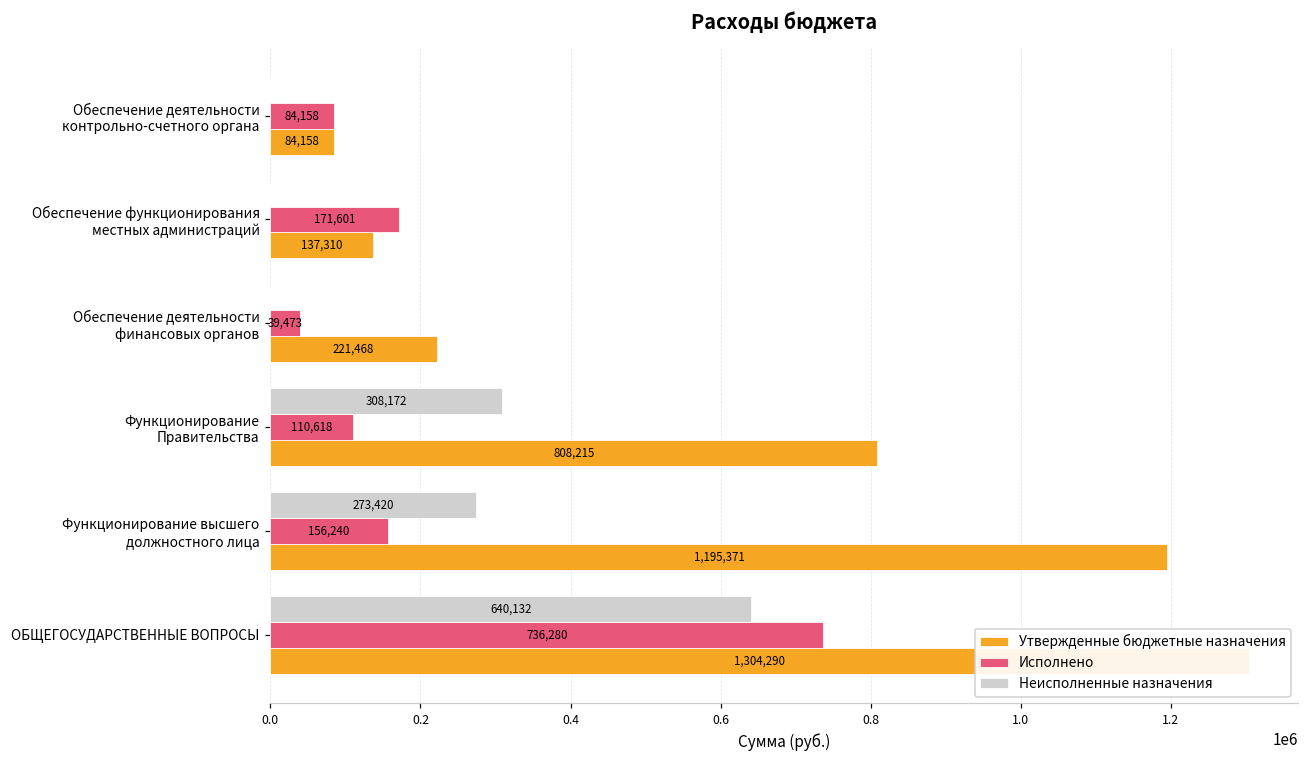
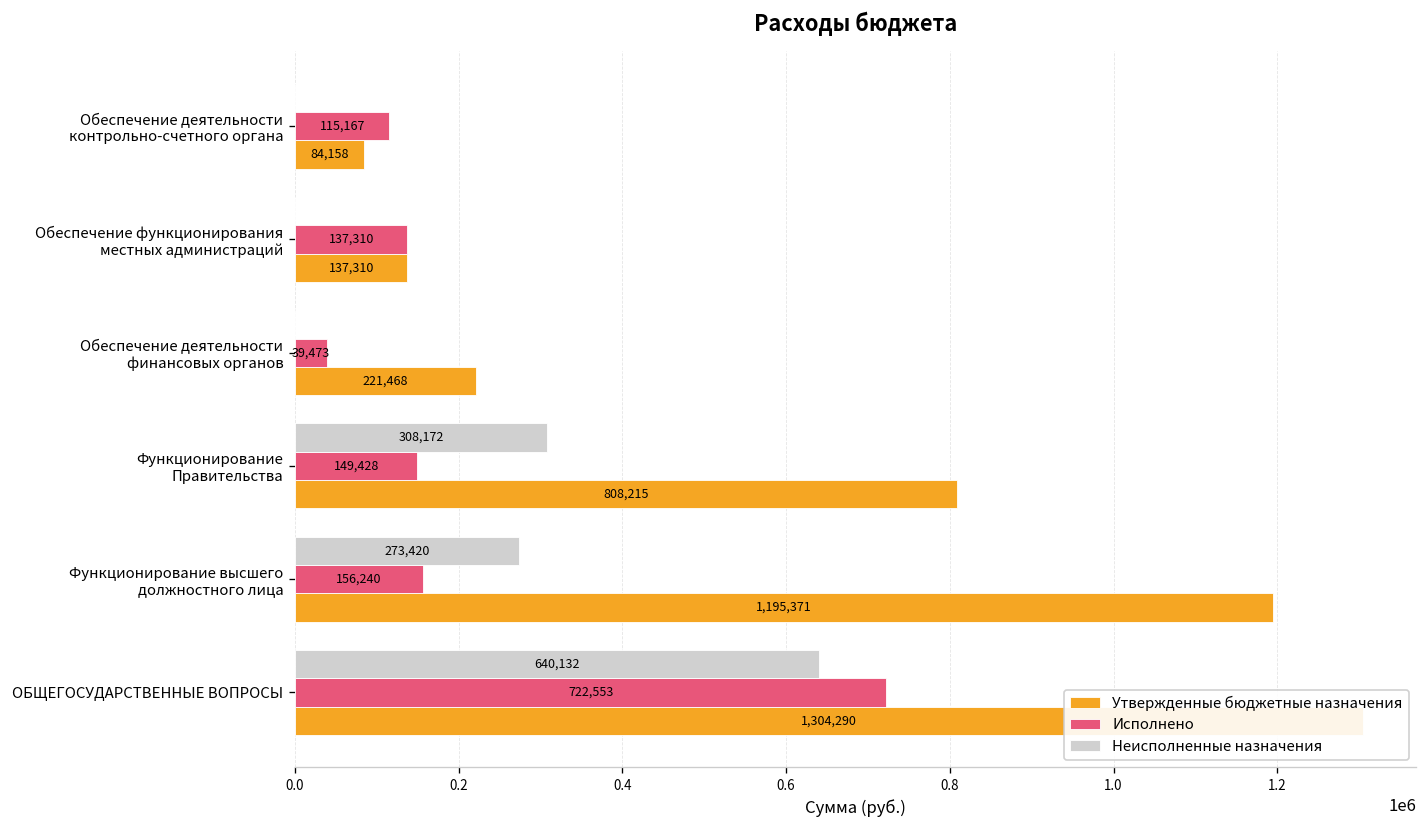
Исполнено, Обеспечение деятельности контрольно-счетного органа: 84,158 -> 115,167
Исполнено, Обеспечение функционирования местных администраций: 171,601 -> 137,310
Исполнено, Функционирование Правительства: 110,618 -> 149,428
Исполнено, ОБЩЕГОСУДАРСТВЕННЫЕ ВОПРОСЫ: 736,280 -> 722,553
